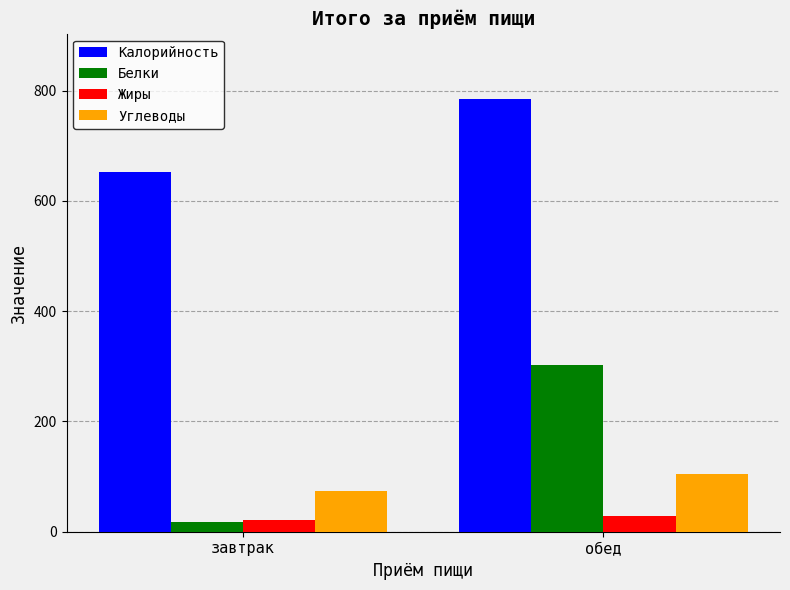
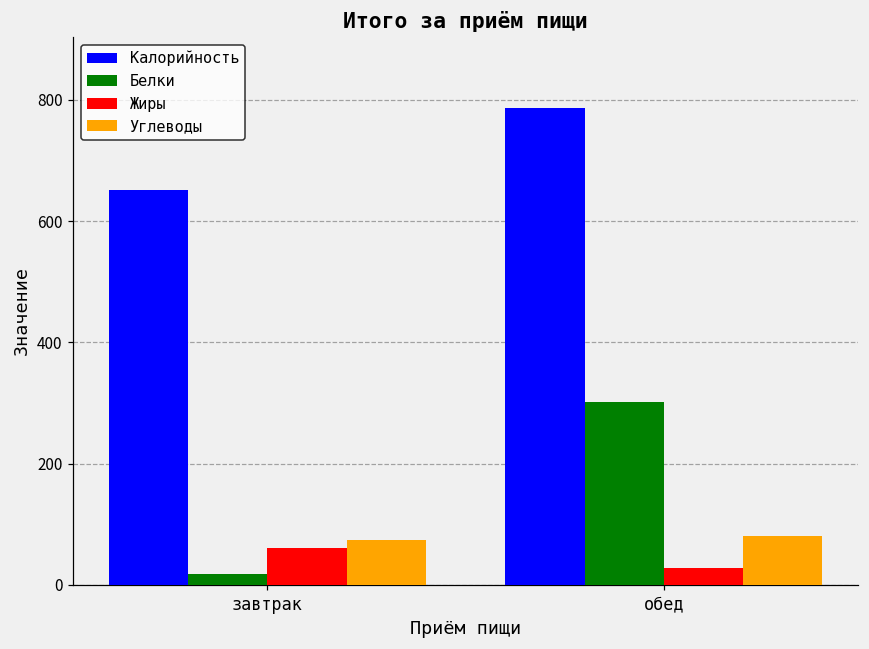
Жиры, завтрак: 20 -> 60
Углеводы, обед: 110 -> 80
